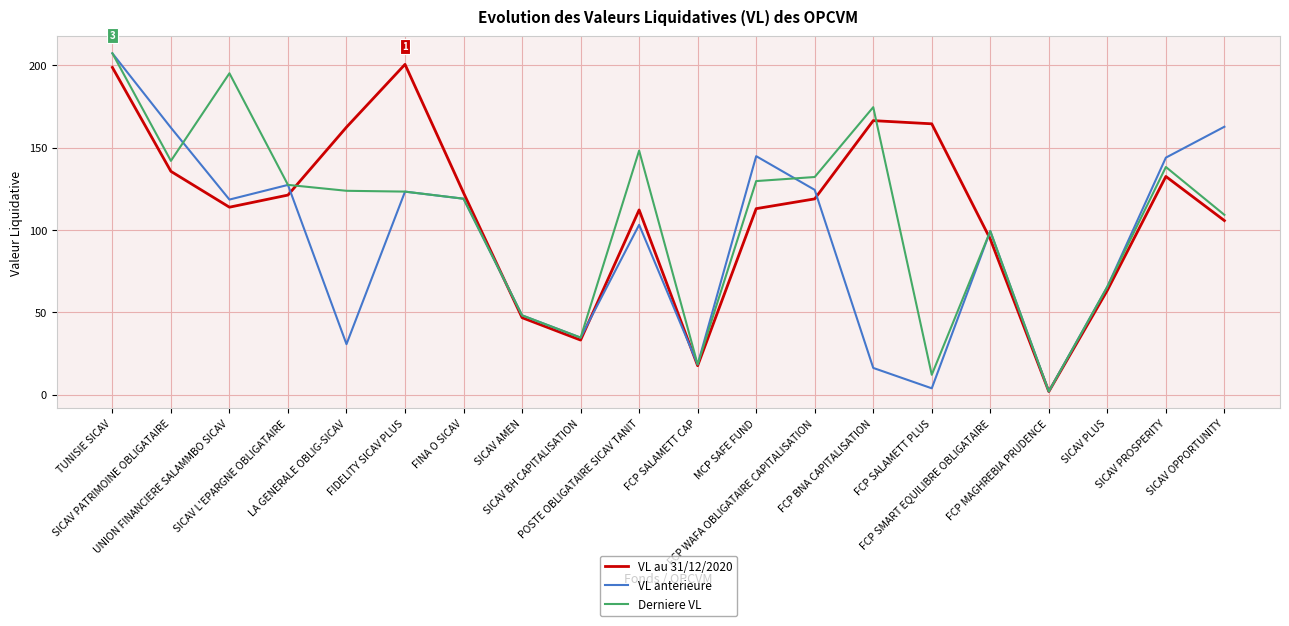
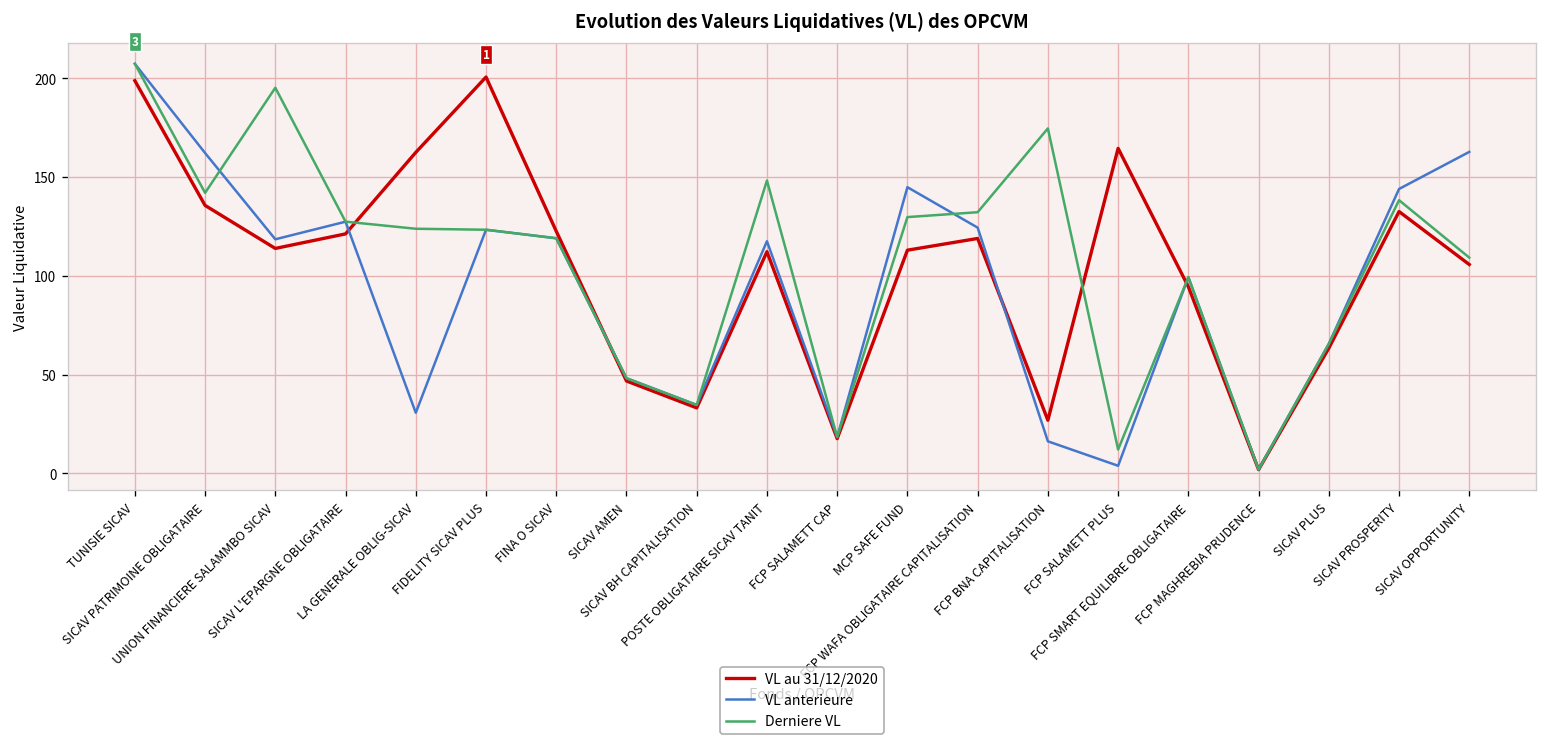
VL anterieure, POSTE OBLIGATAIRE SICAV TANIT: 103 -> 118
VL au 31/12/2020, FCP BNA CAPITALISATION: 166 -> 27
